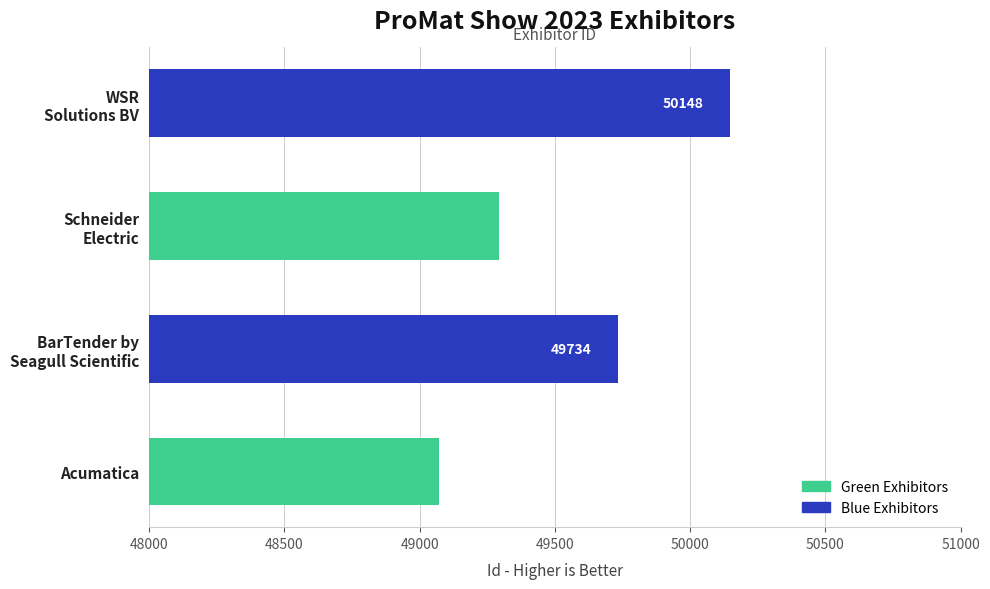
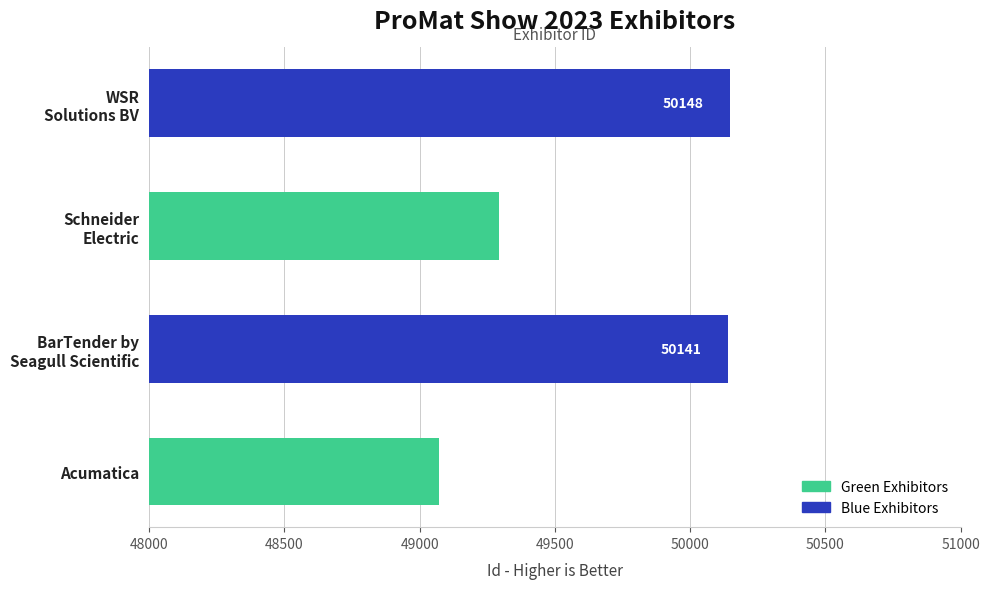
BarTender by Seagull Scientific: 49734 -> 50141
